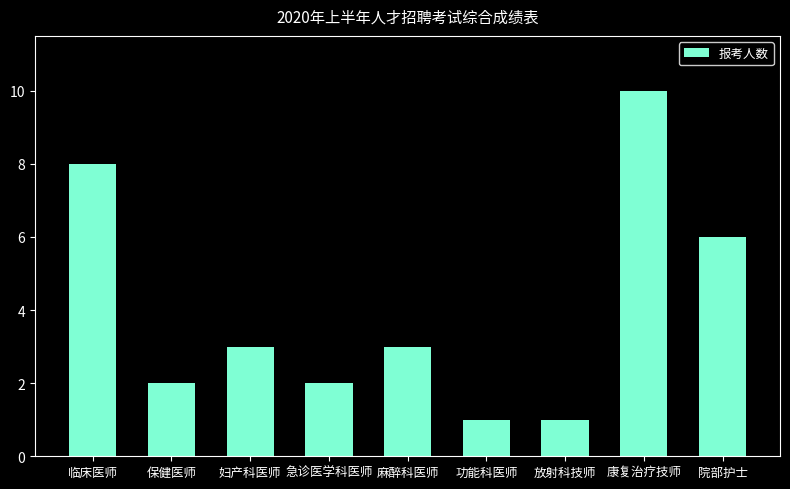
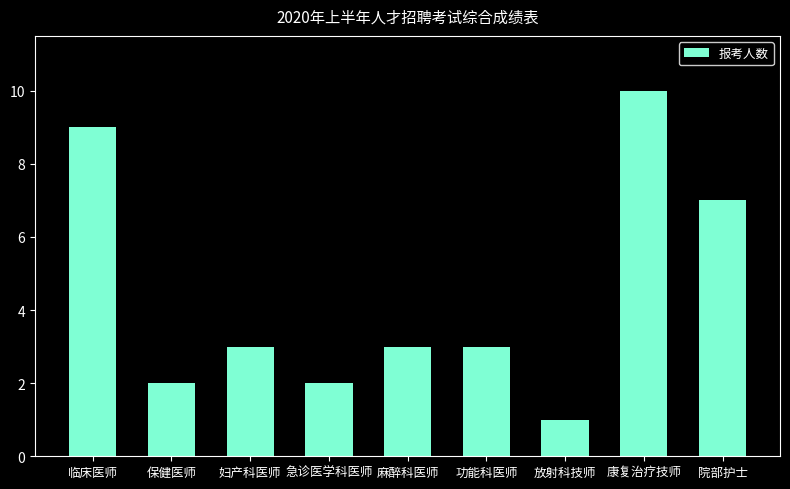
临床医师: 8 -> 9
功能科医师: 1 -> 3
院部护士: 6 -> 7
